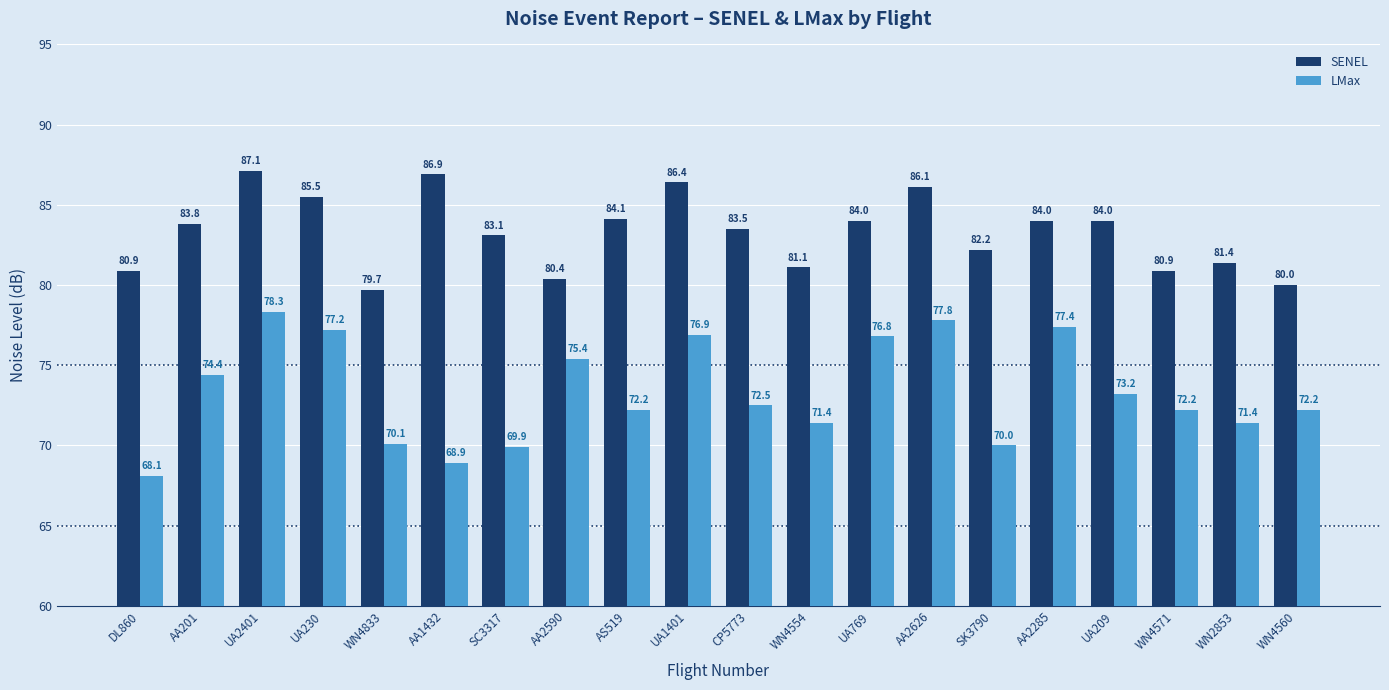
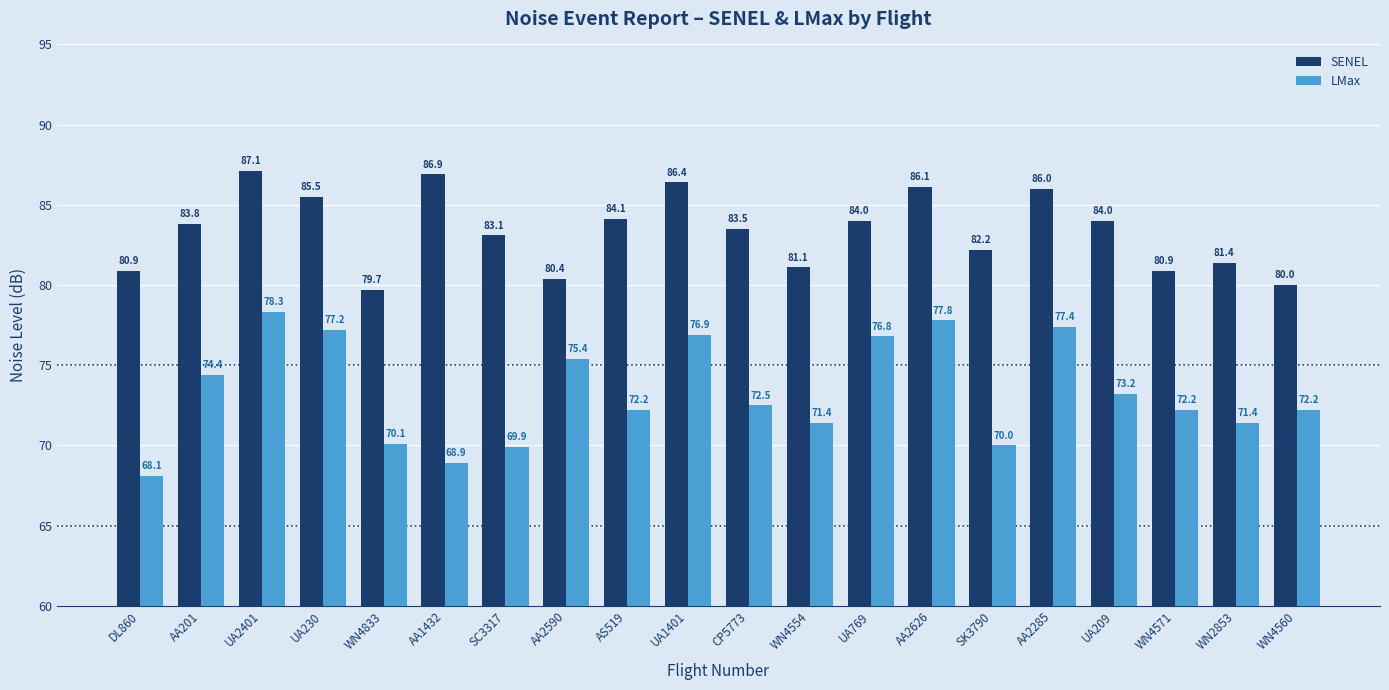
SENEL, AA2285: 84.0 -> 86.0
